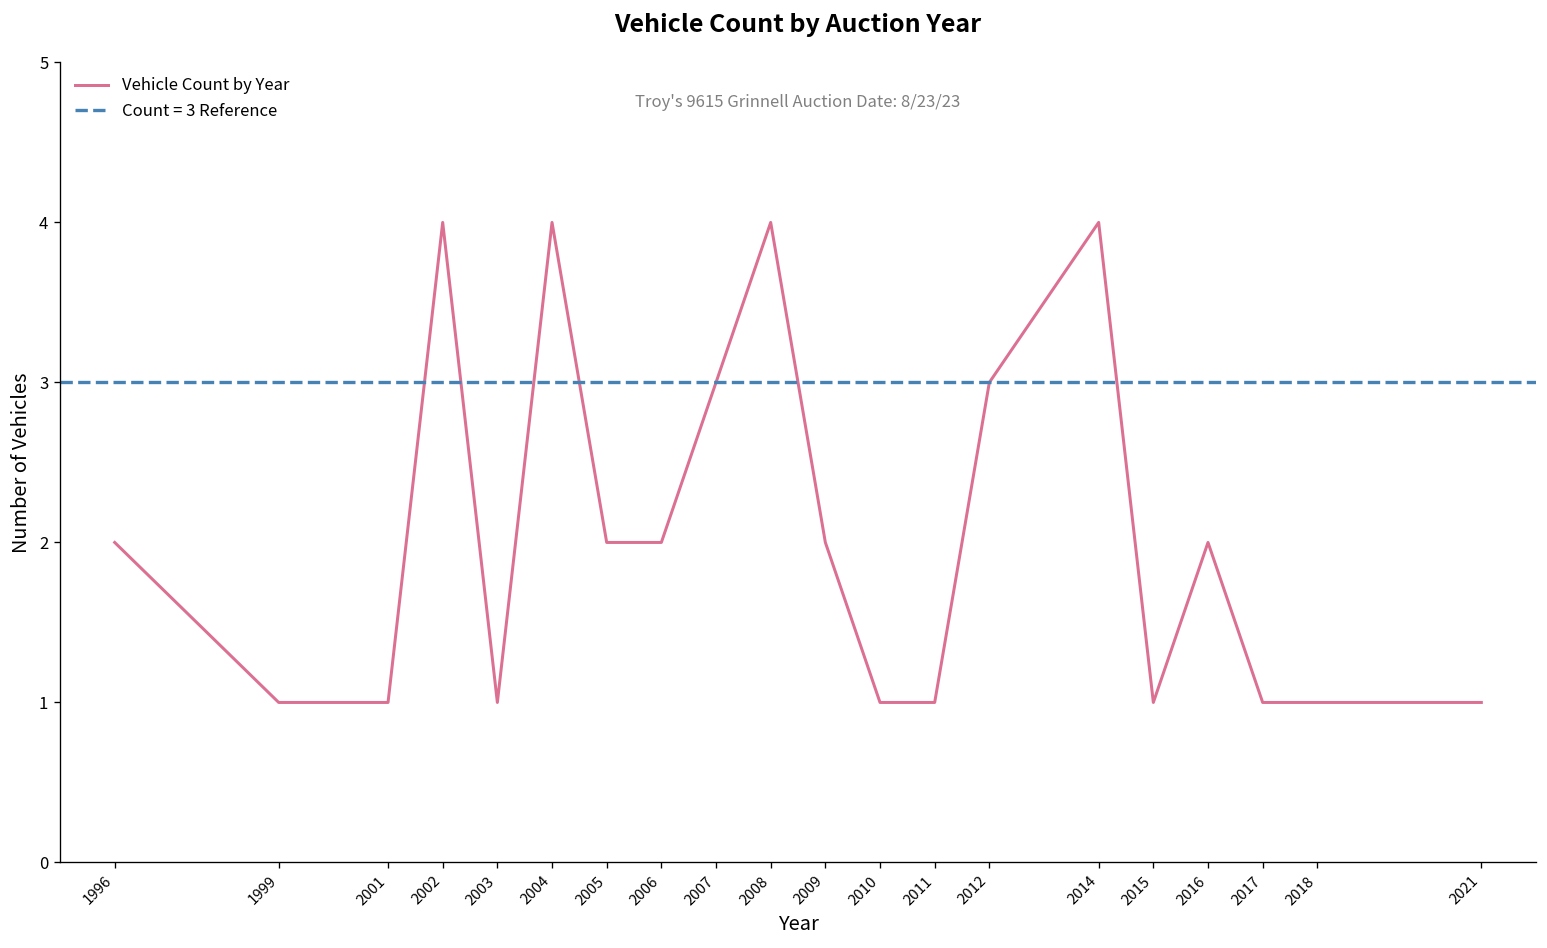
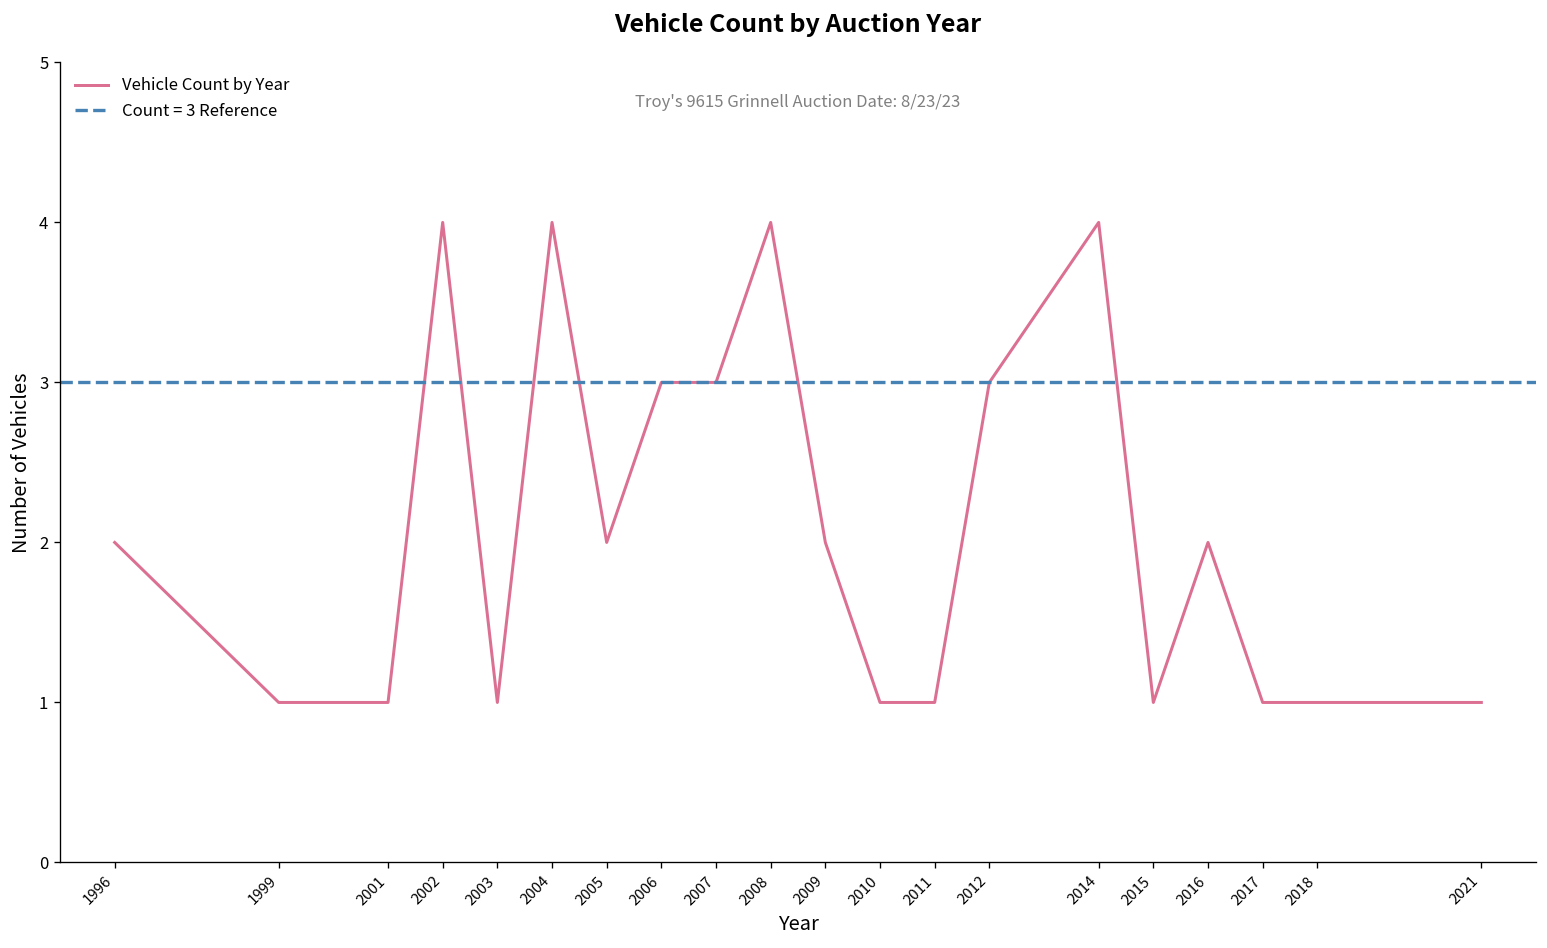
2006: 2 -> 3
